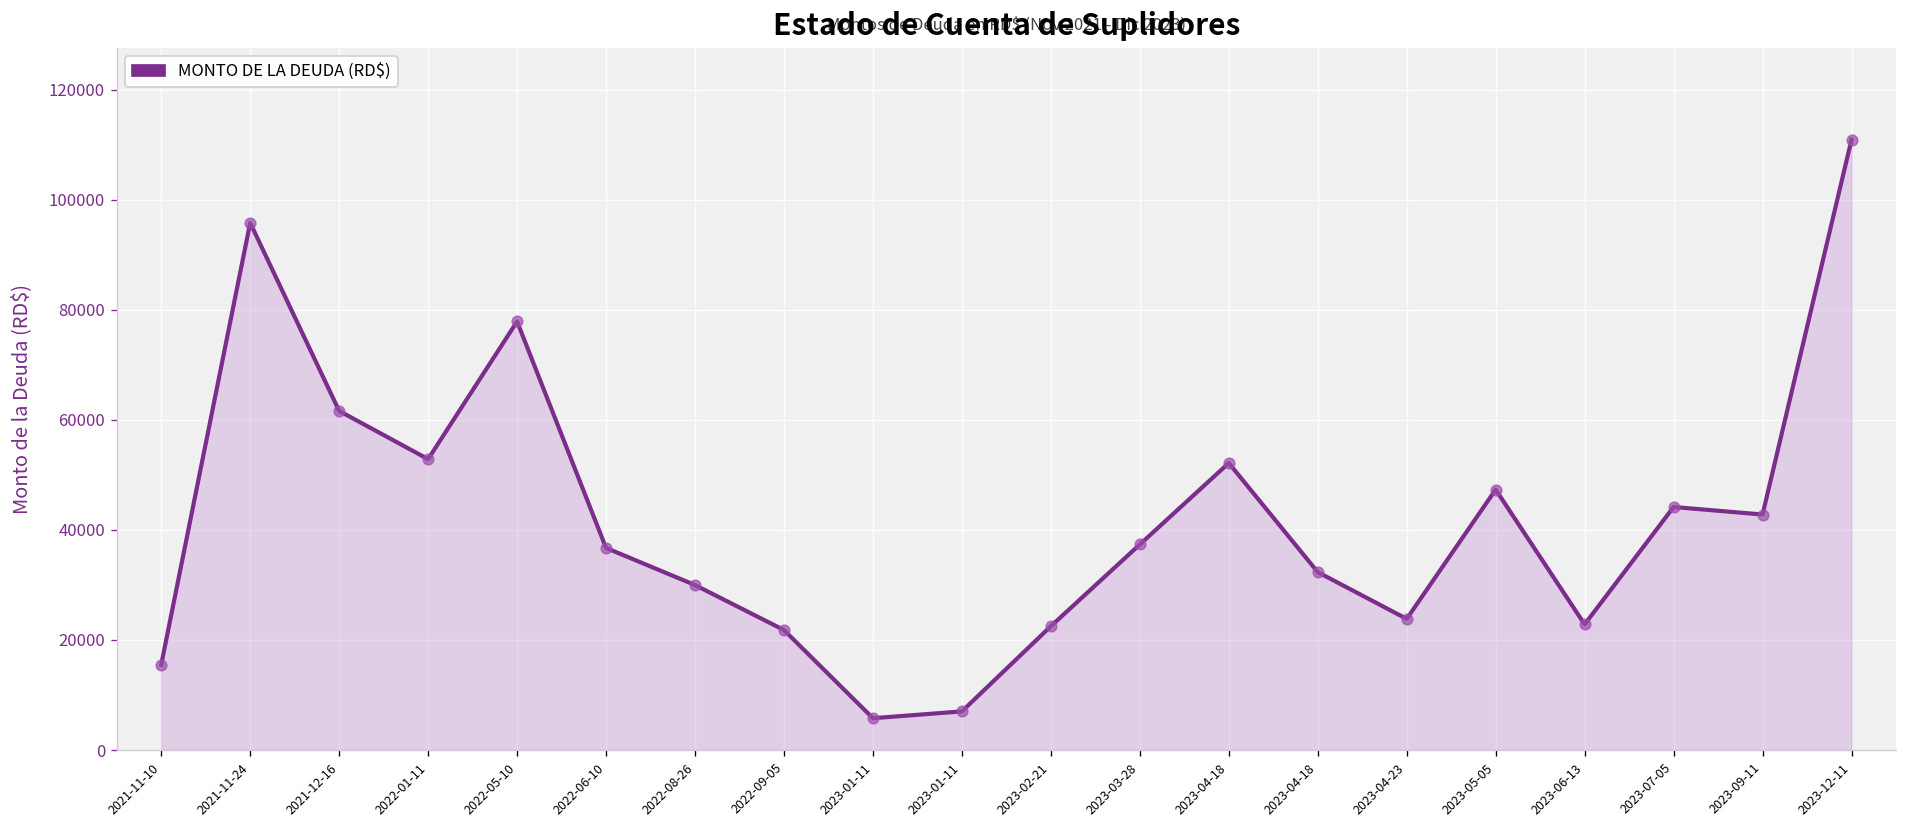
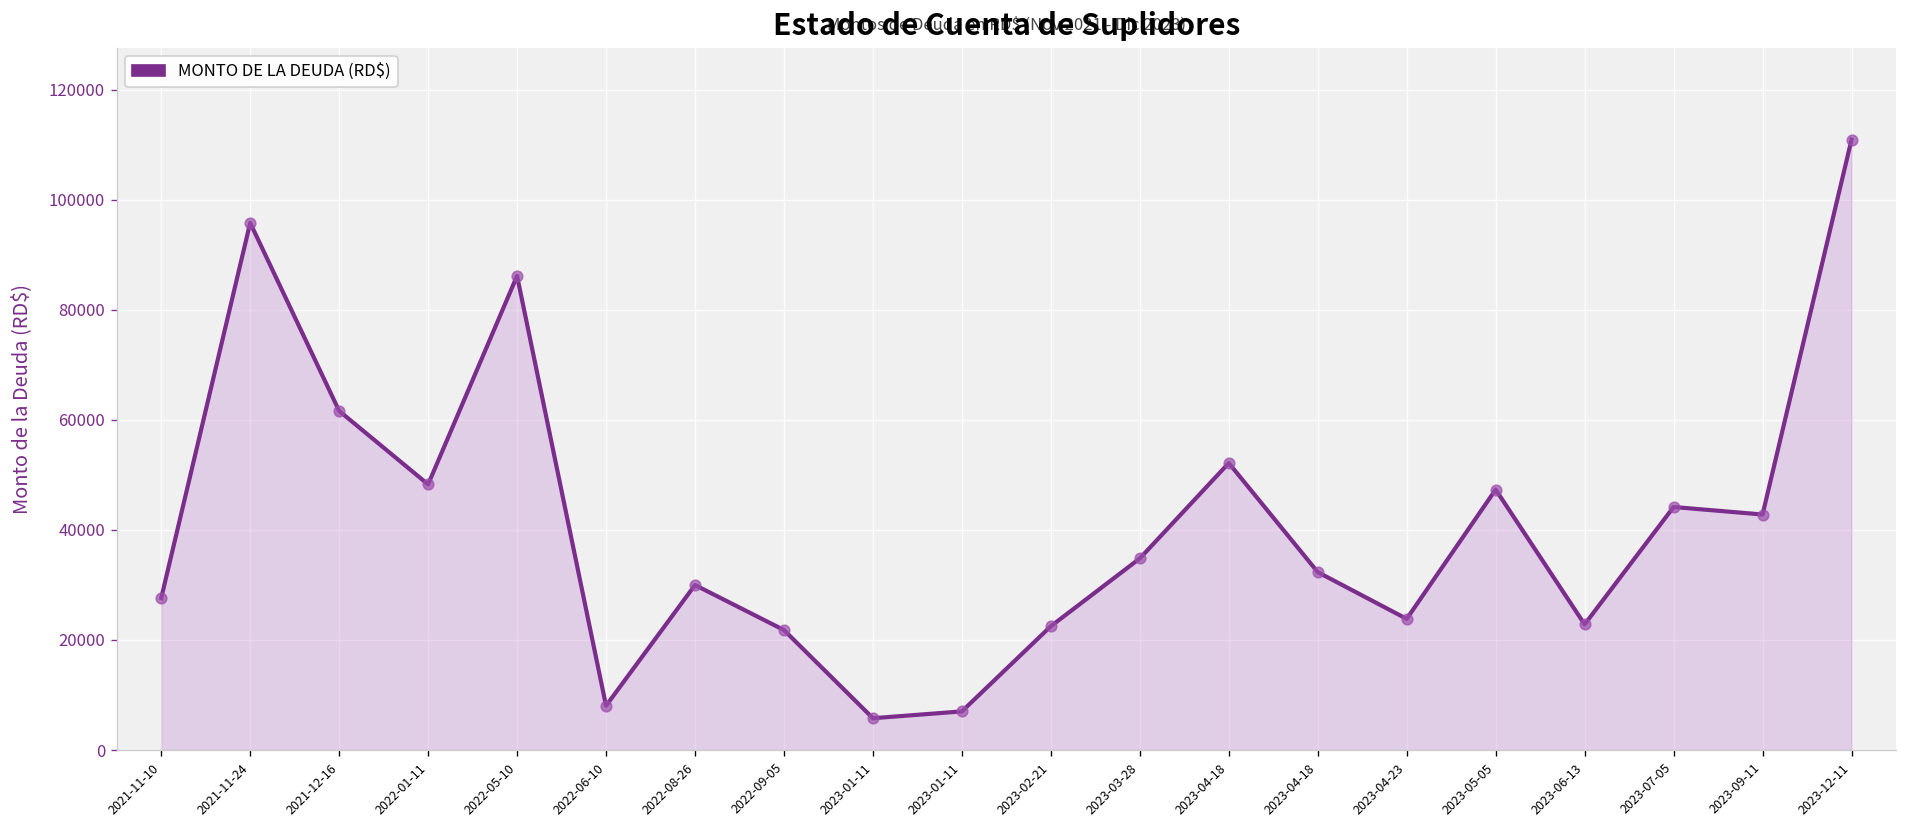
2021-11-10: 16000 -> 28000
2022-01-11: 53000 -> 48000
2022-05-10: 78000 -> 86000
2022-06-10: 37000 -> 8000
2023-03-28: 37000 -> 35000
